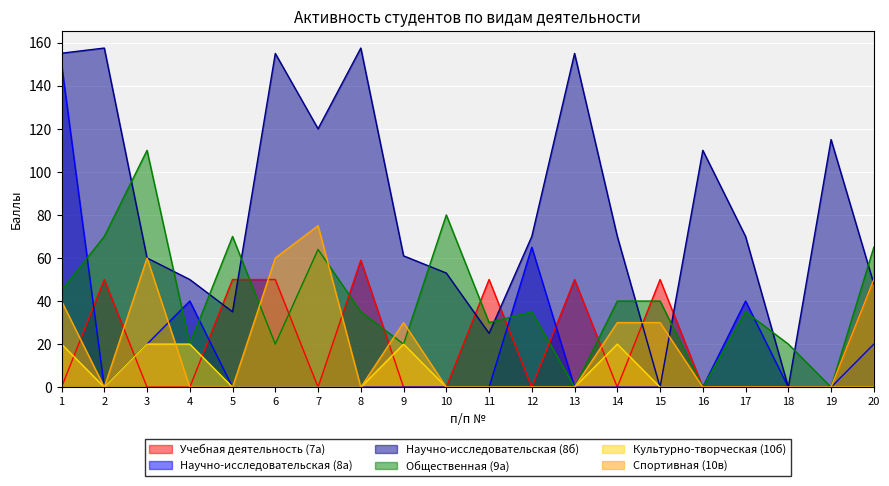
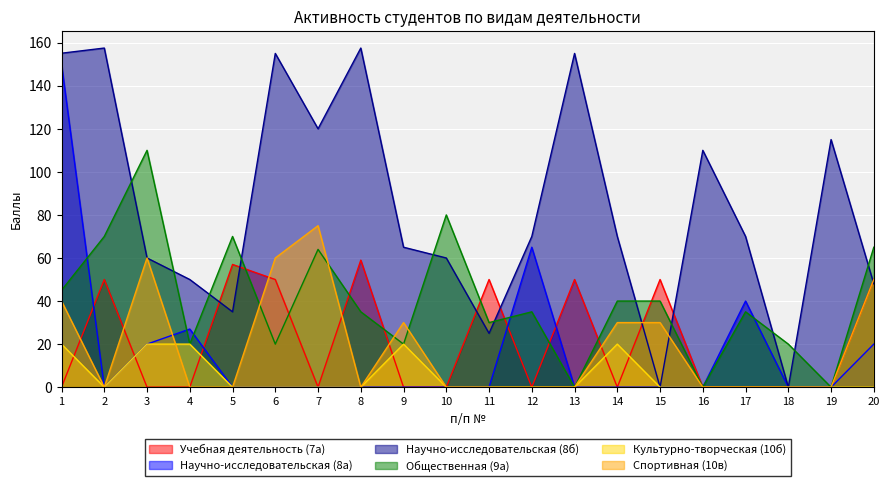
Научно-исследовательская (8а), 4: 40 -> 27
Учебная деятельность (7а), 5: 50 -> 57
Научно-исследовательская (8б), 9: 61 -> 65
Научно-исследовательская (8б), 10: 53 -> 60
